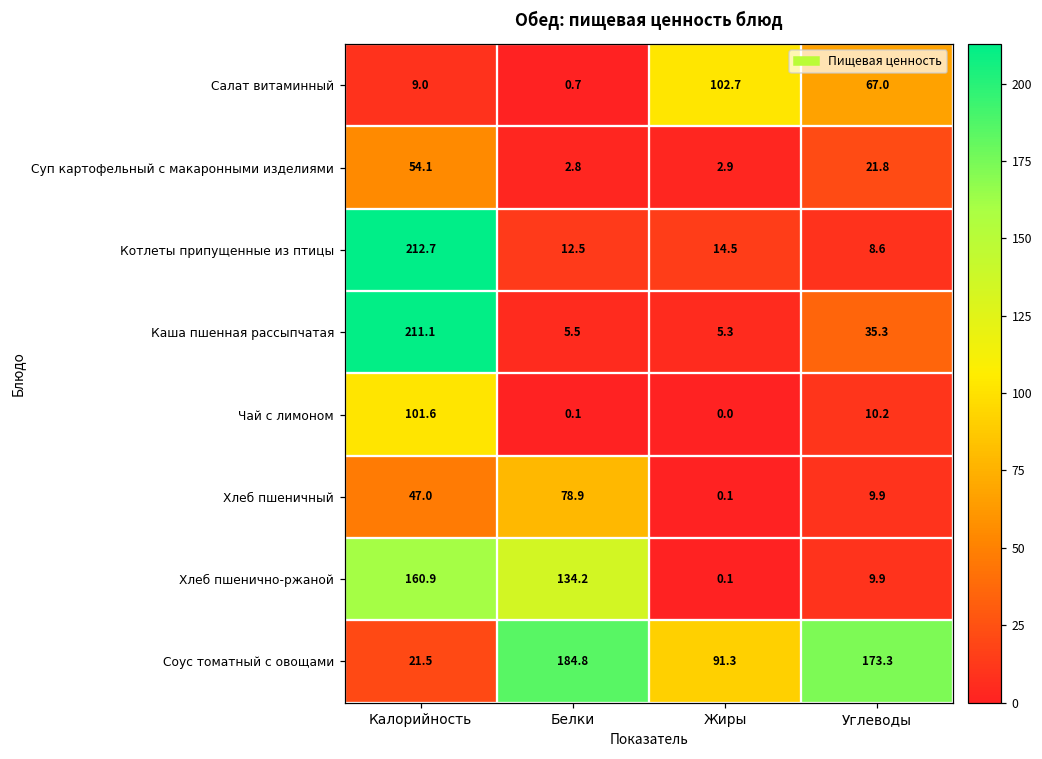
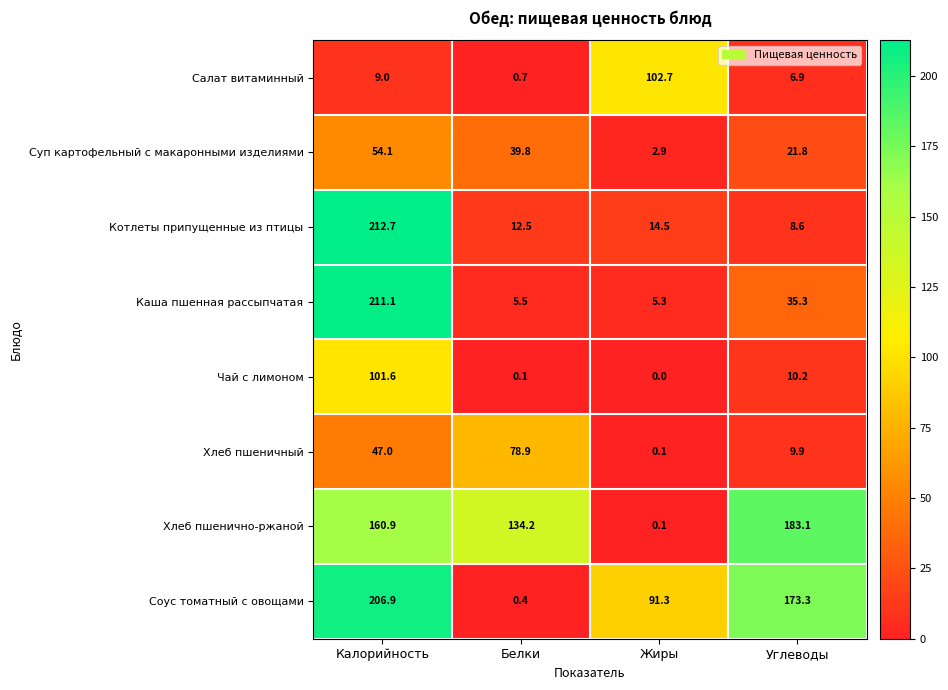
Салат витаминный, Углеводы: 67.0 -> 6.9
Суп картофельный с макаронными изделиями, Белки: 2.8 -> 39.8
Хлеб пшенично-ржаной, Углеводы: 9.9 -> 183.1
Соус томатный с овощами, Калорийность: 21.5 -> 206.9
Соус томатный с овощами, Белки: 184.8 -> 0.4
